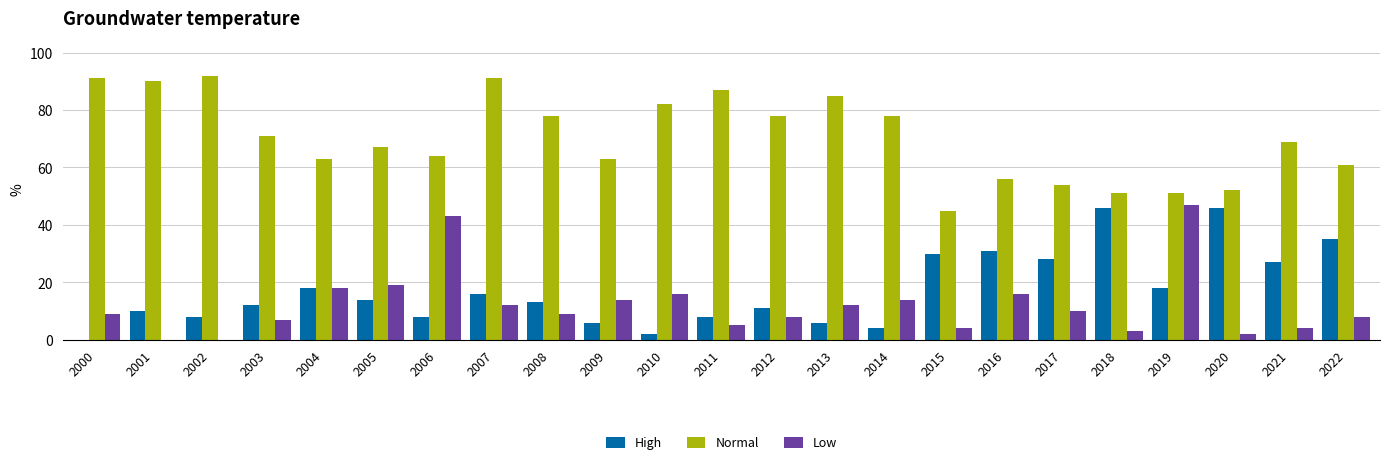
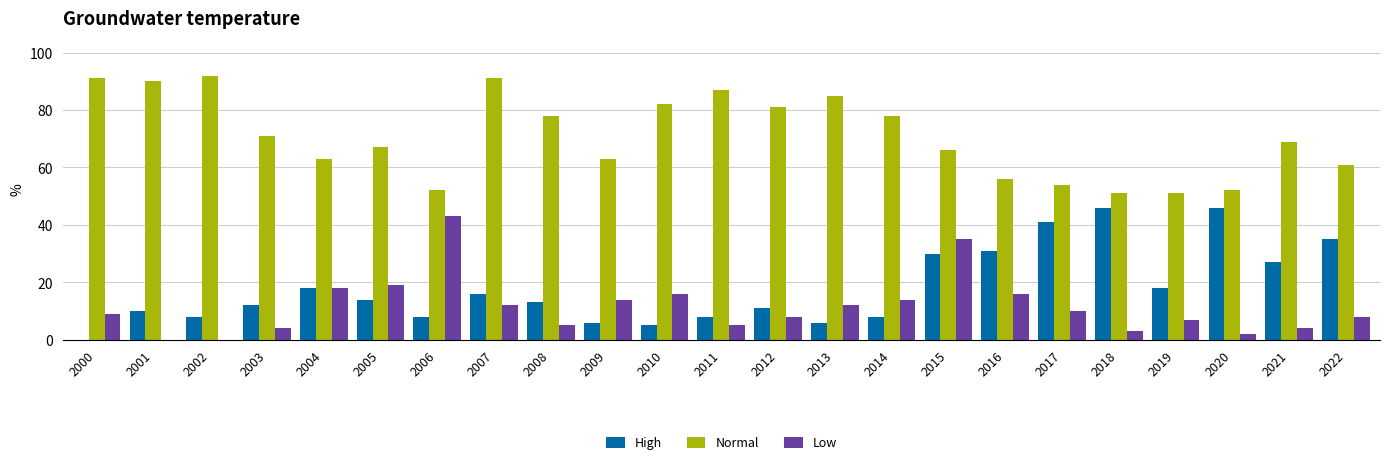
Low, 2003: 7 -> 4
Normal, 2006: 64 -> 52
Low, 2008: 9 -> 5
High, 2010: 2 -> 5
Normal, 2012: 78 -> 81
High, 2014: 4 -> 8
Normal, 2015: 45 -> 66
Low, 2015: 4 -> 35
High, 2017: 28 -> 41
Low, 2019: 47 -> 7
